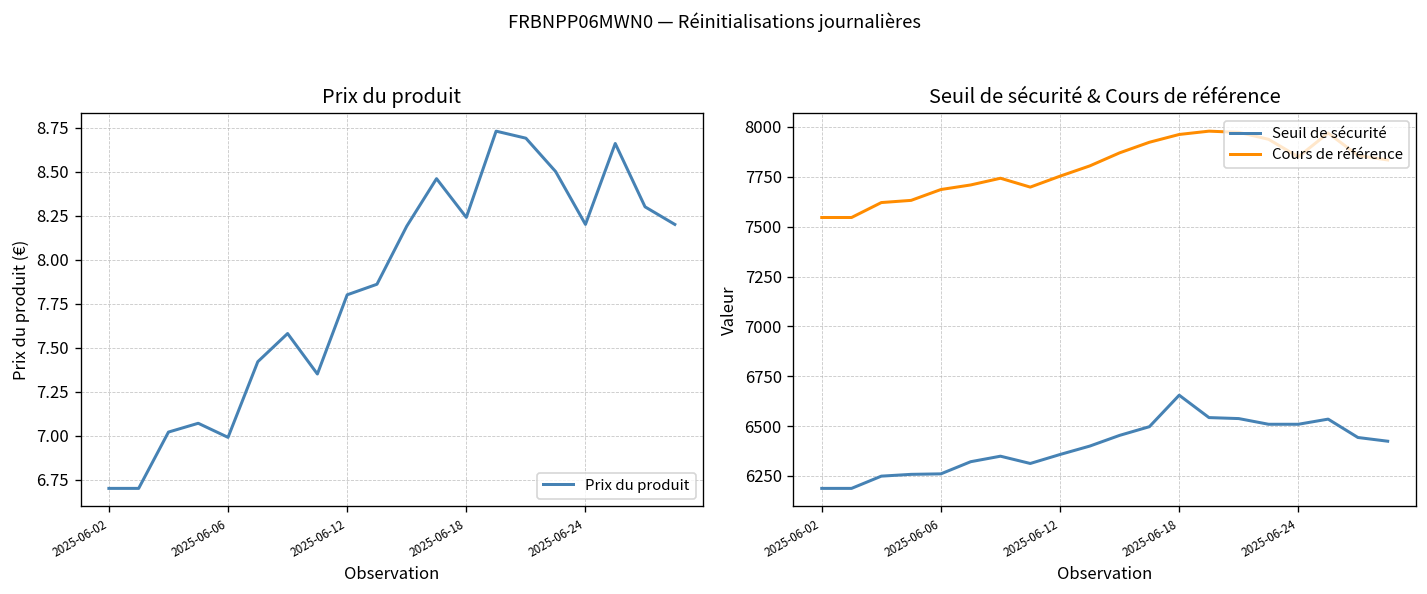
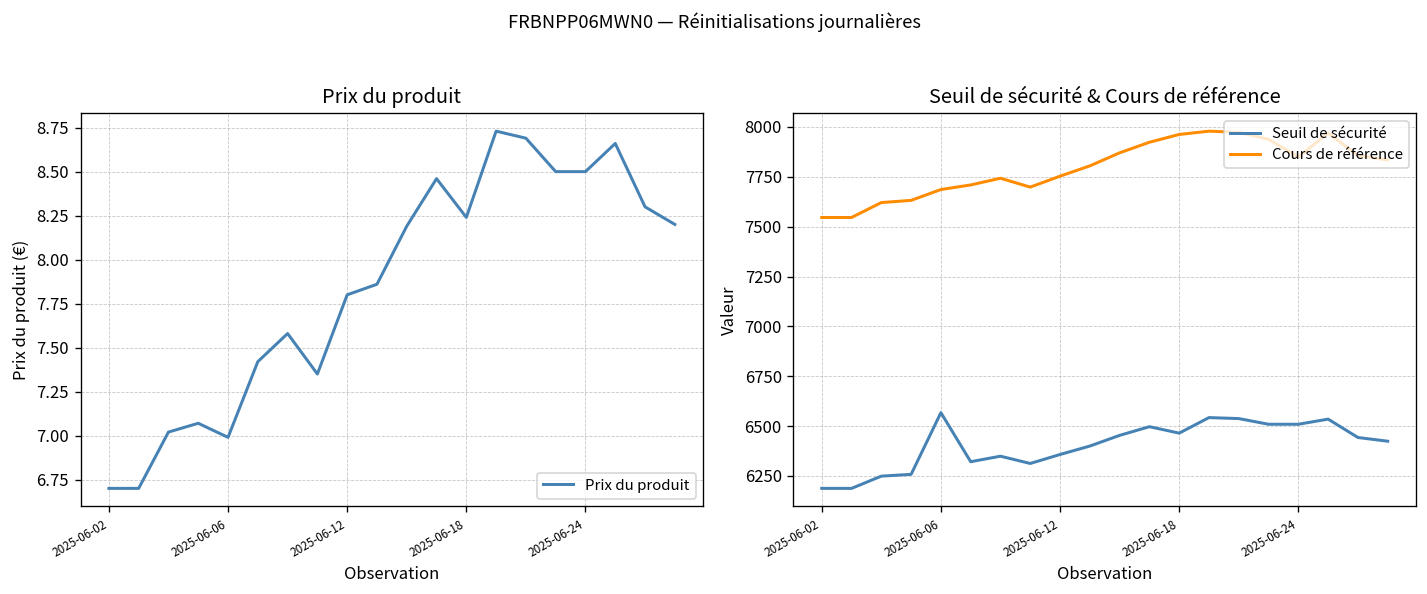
Prix du produit, 2025-06-24: 8.2 -> 8.5
Seuil de sécurité & Cours de référence, Seuil de sécurité, 2025-06-06: 6260 -> 6570
Seuil de sécurité & Cours de référence, Seuil de sécurité, 2025-06-18: 6660 -> 6460
